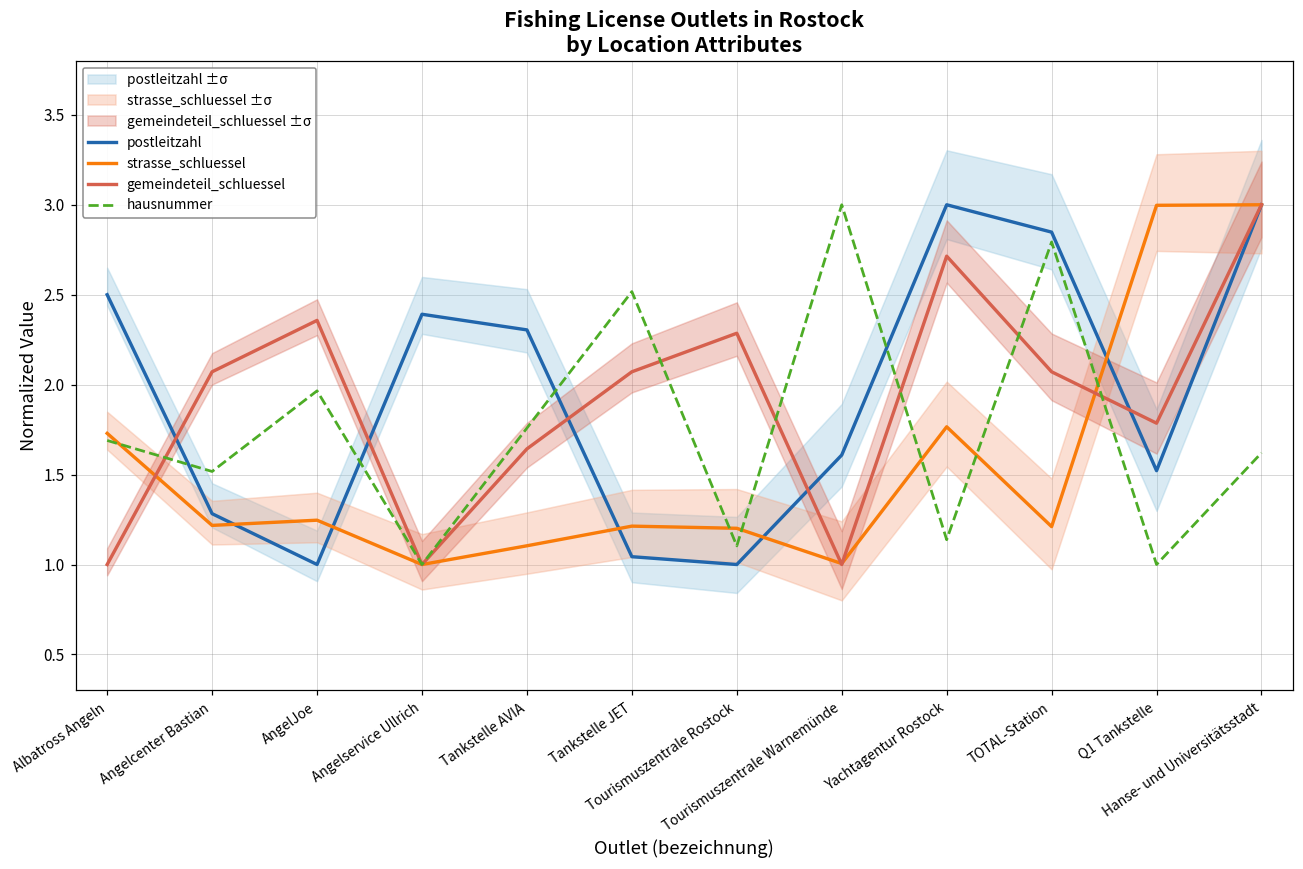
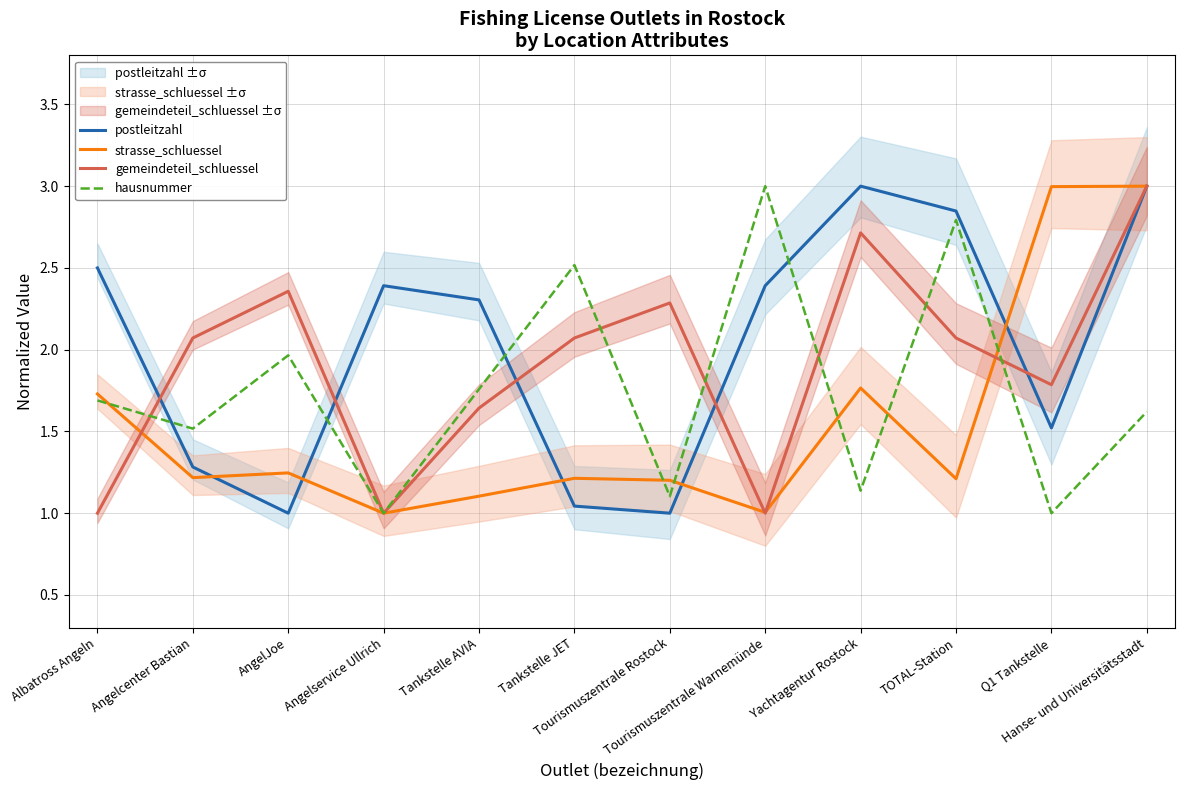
postleitzahl, Tourismuszentrale Warnemünde: 1.61 -> 2.39
